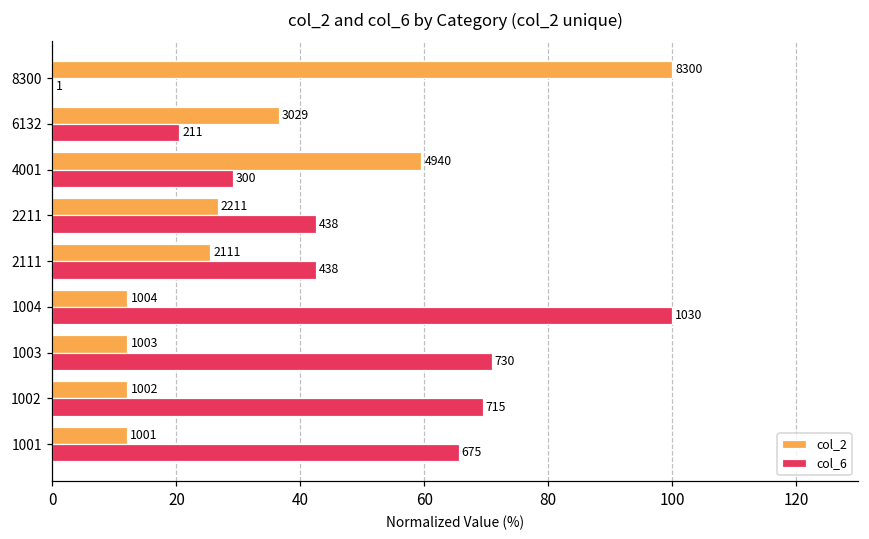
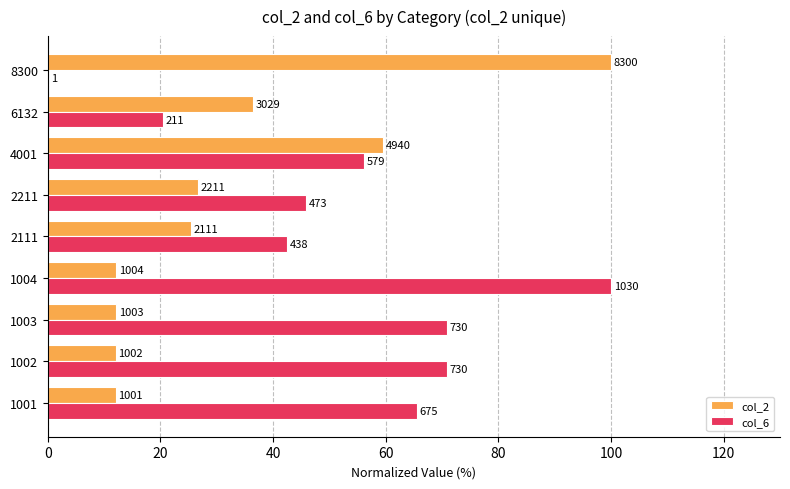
col_6, 4001: 300 -> 579
col_6, 2211: 438 -> 473
col_6, 1002: 715 -> 730
